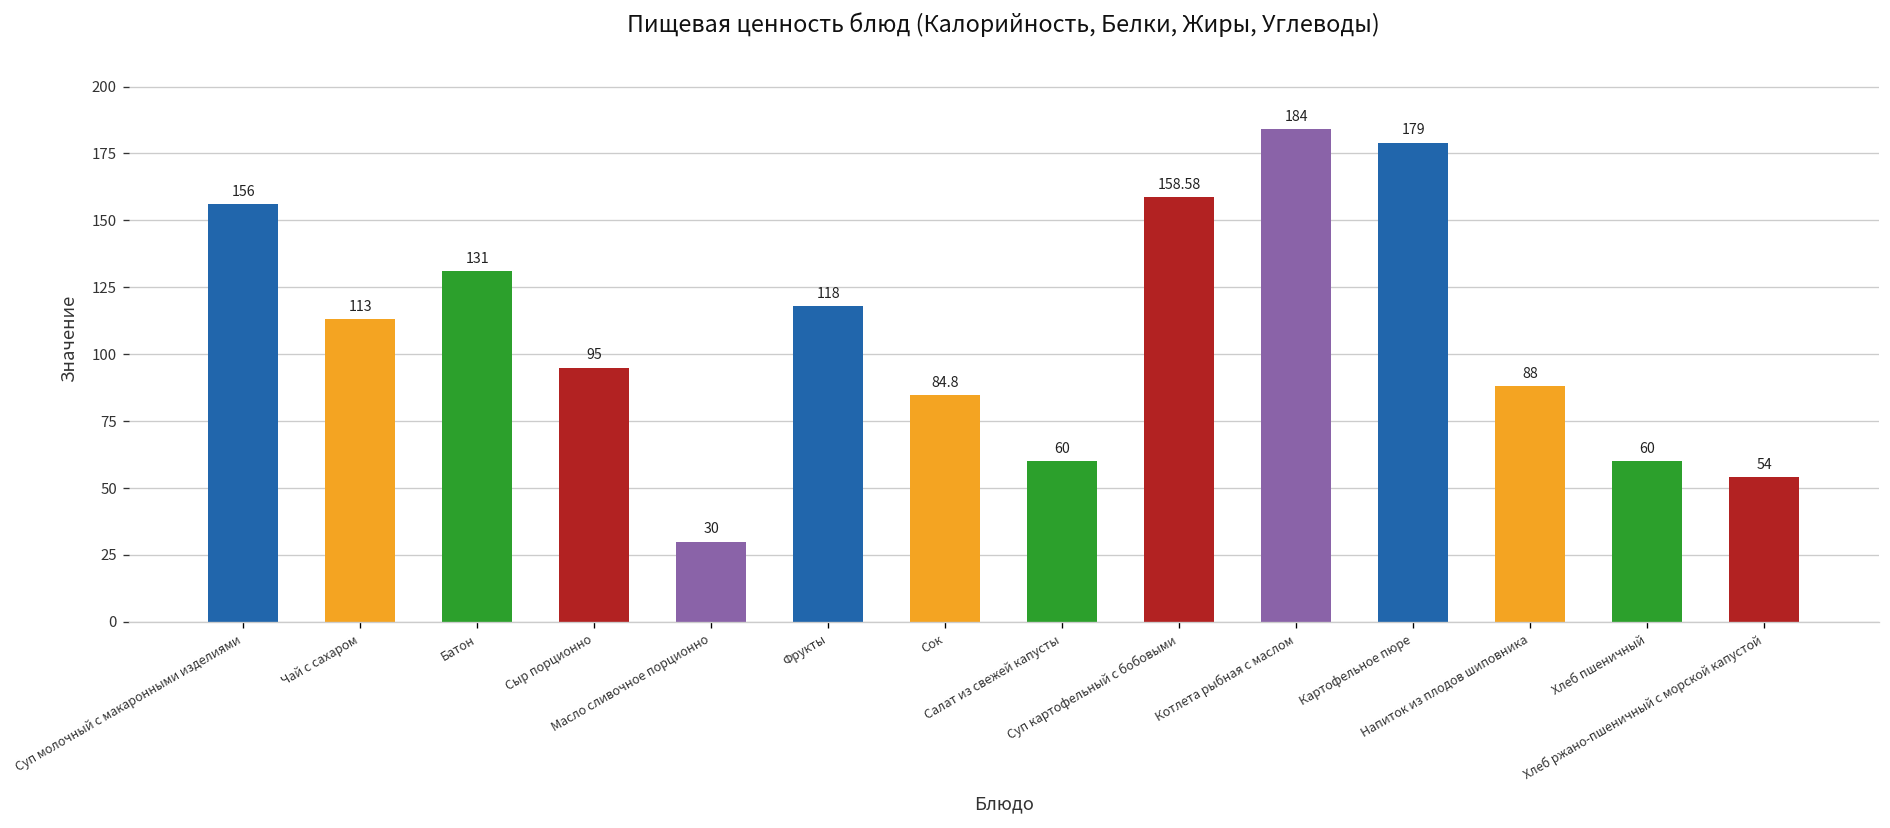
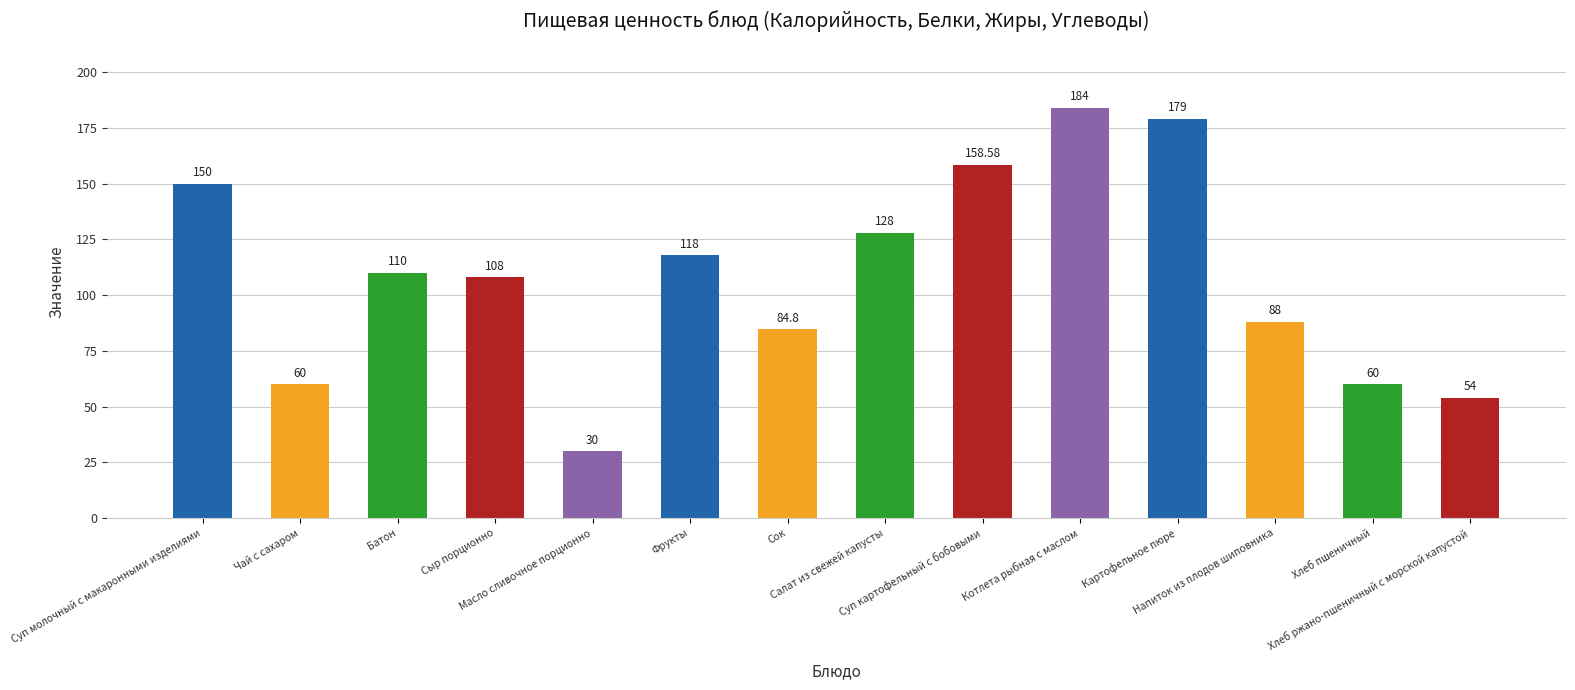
Суп молочный с макаронными изделиями: 156 -> 150
Чай с сахаром: 113 -> 60
Батон: 131 -> 110
Сыр порционно: 95 -> 108
Салат из свежей капусты: 60 -> 128
